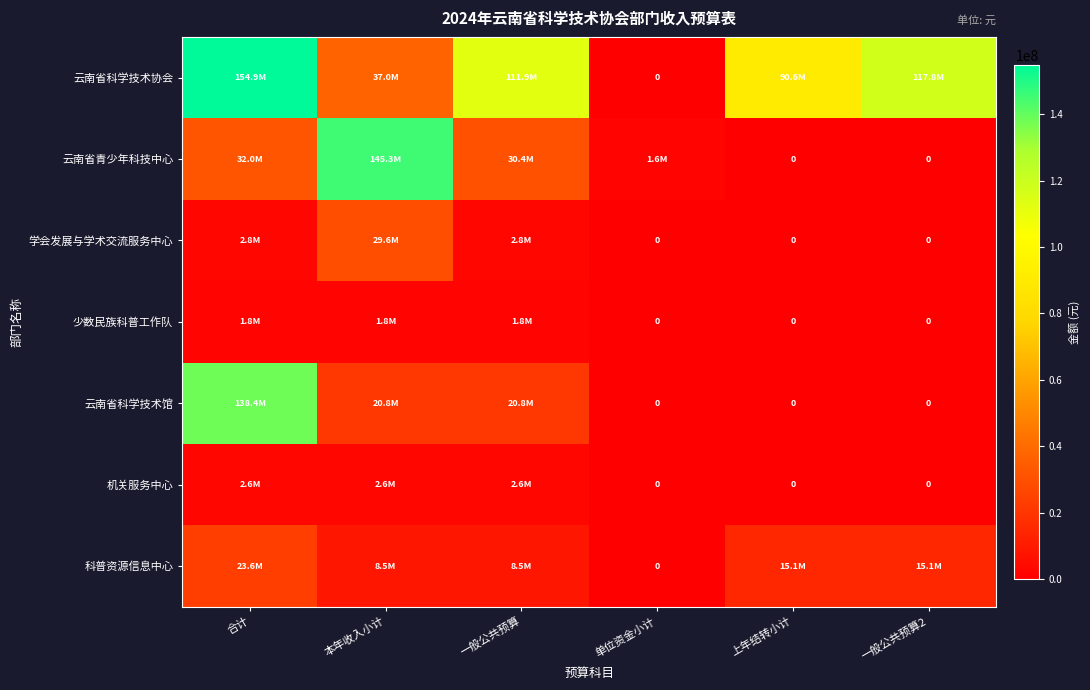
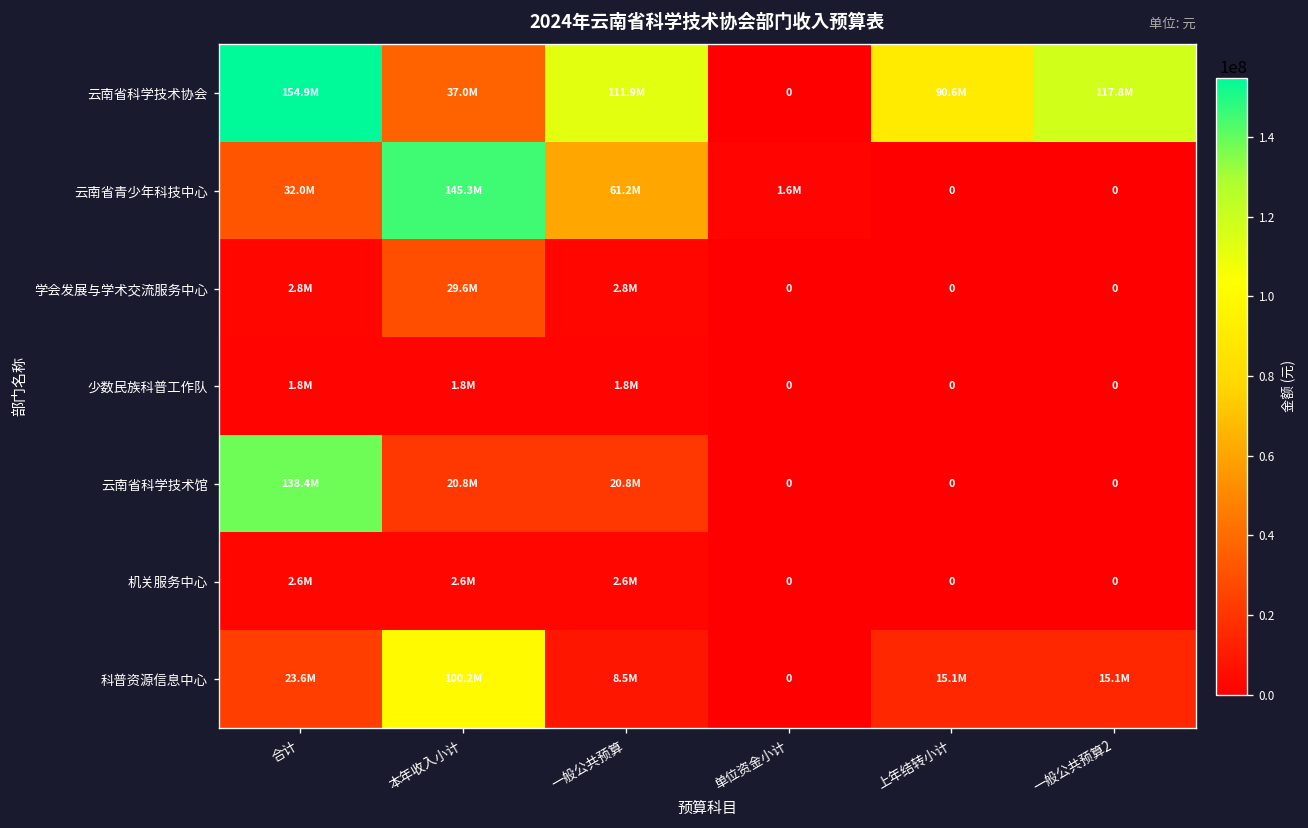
云南省青少年科技中心, 一般公共预算: 30.4M -> 61.2M
科普资源信息中心, 本年收入小计: 8.5M -> 100.2M
